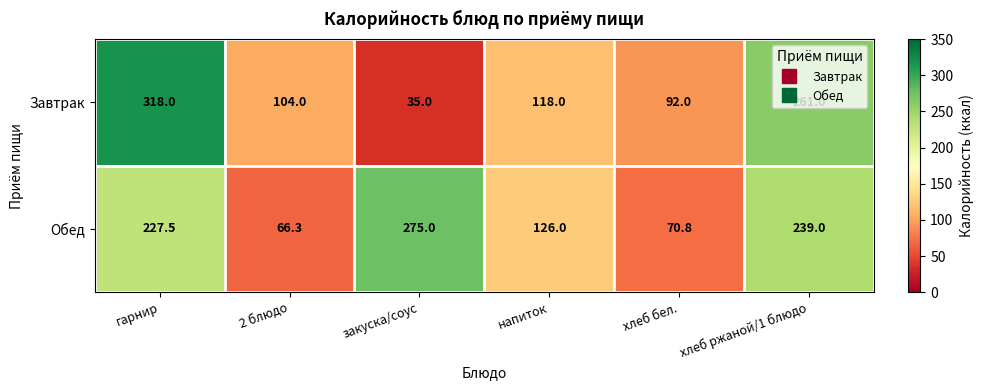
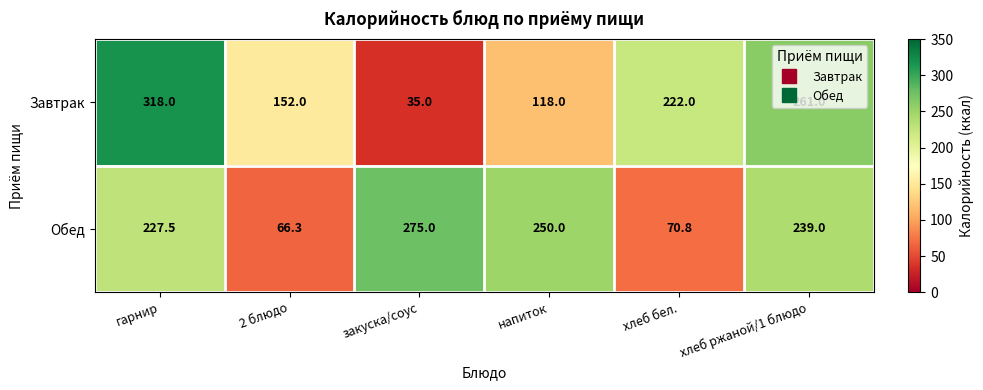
Завтрак, 2 блюдо: 104.0 -> 152.0
Завтрак, хлеб бел.: 92.0 -> 222.0
Обед, напиток: 126.0 -> 250.0
